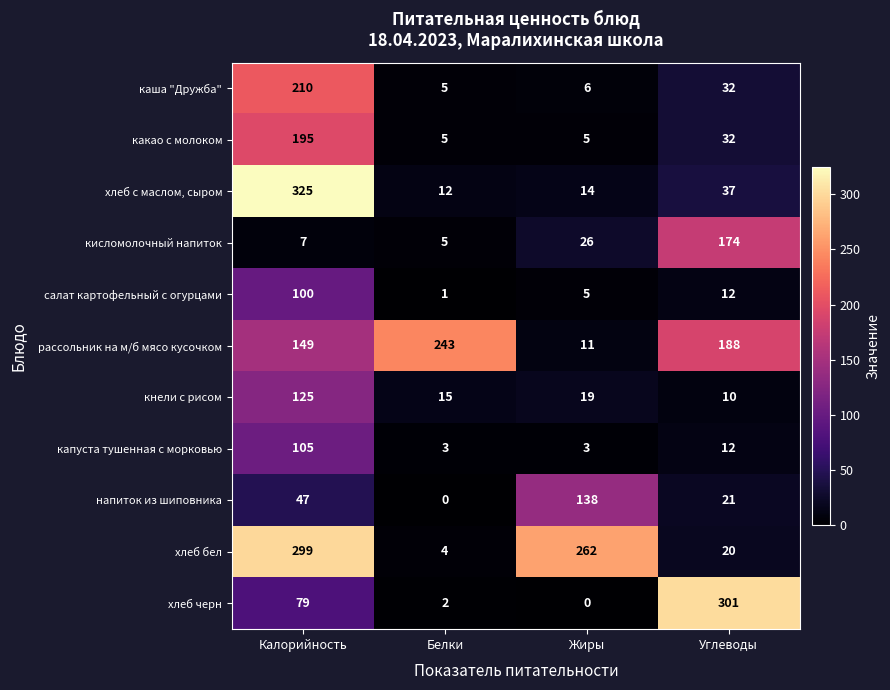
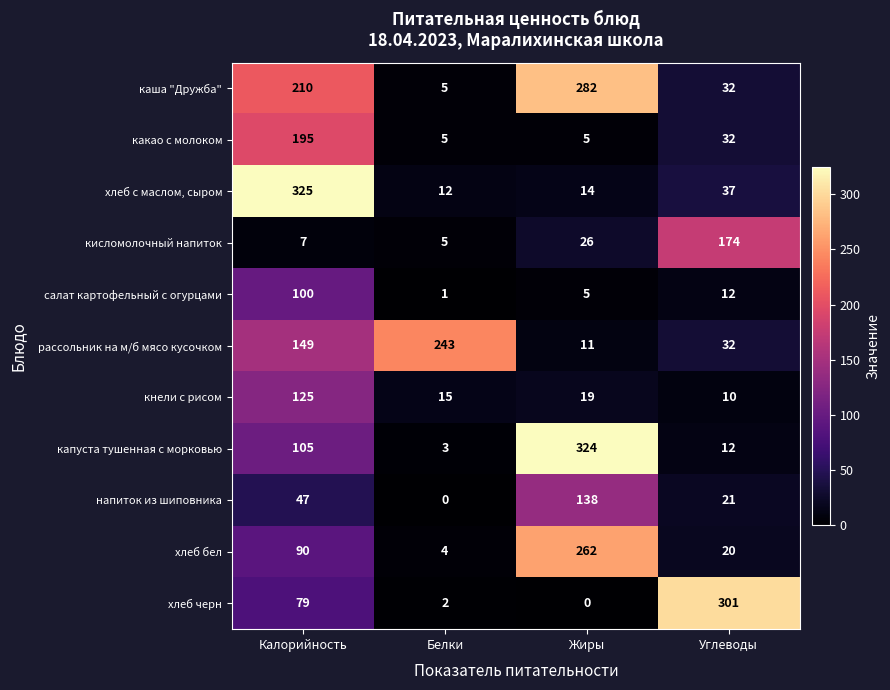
каша "Дружба", Жиры: 6 -> 282
рассольник на м/б мясо кусочком, Углеводы: 188 -> 32
капуста тушенная с морковью, Жиры: 3 -> 324
хлеб бел, Калорийность: 299 -> 90
